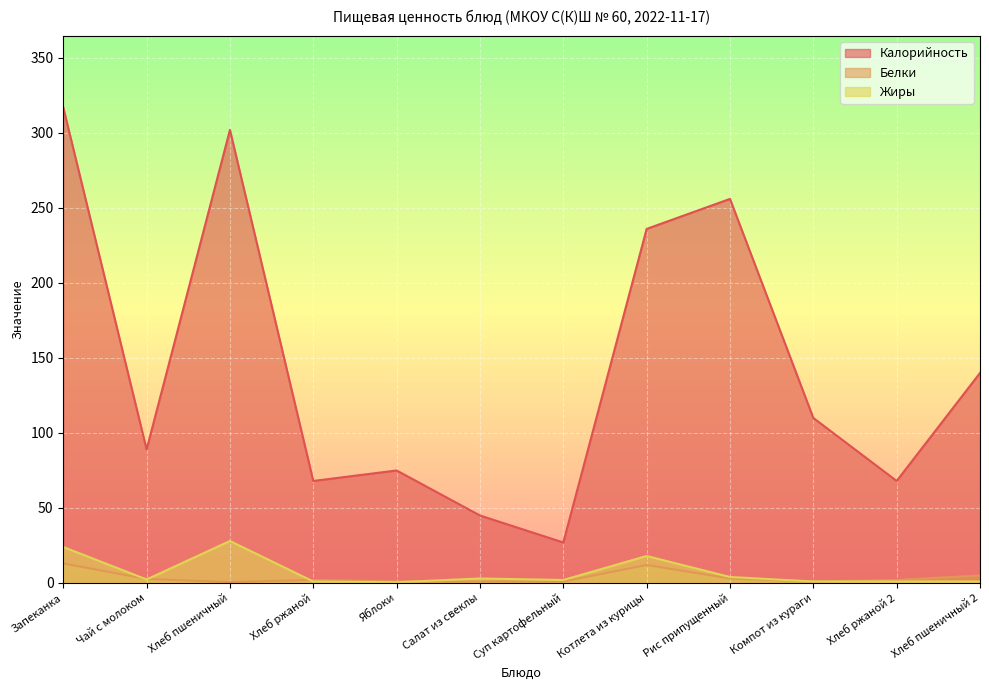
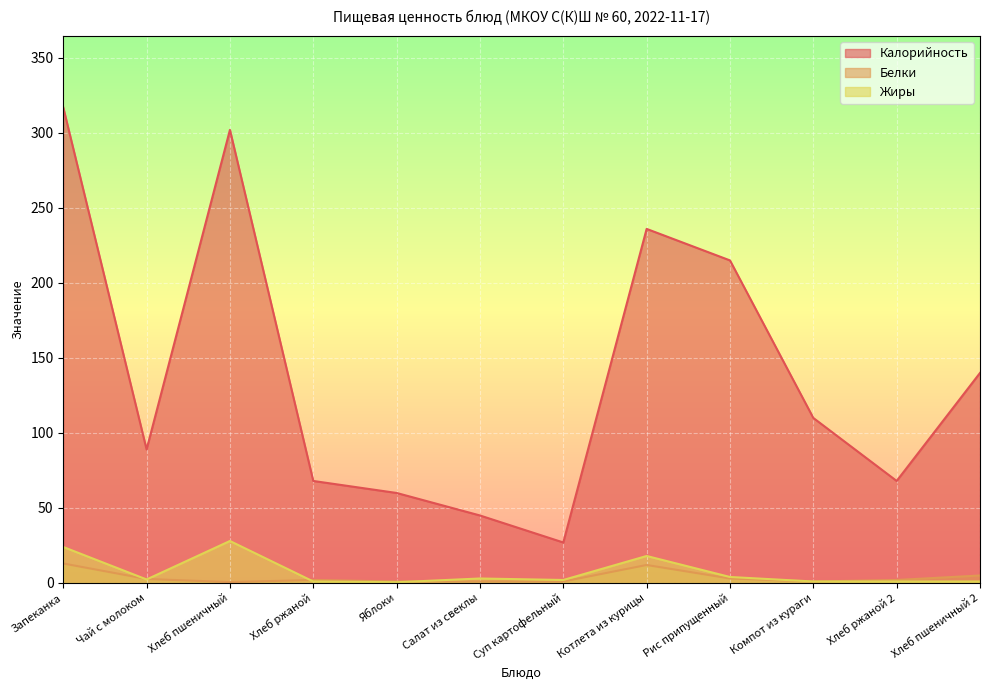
Калорийность, Яблоки: 75 -> 60
Калорийность, Рис припущенный: 256 -> 215
